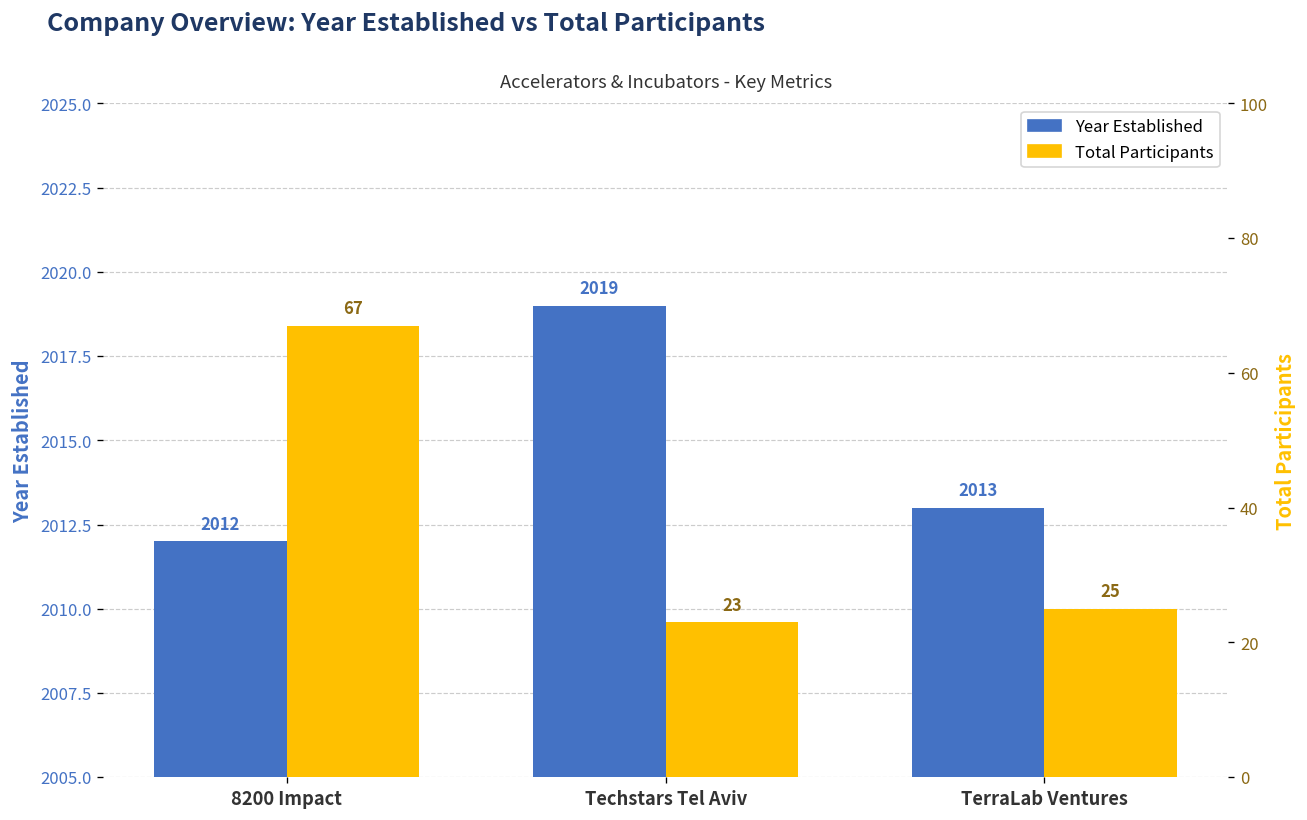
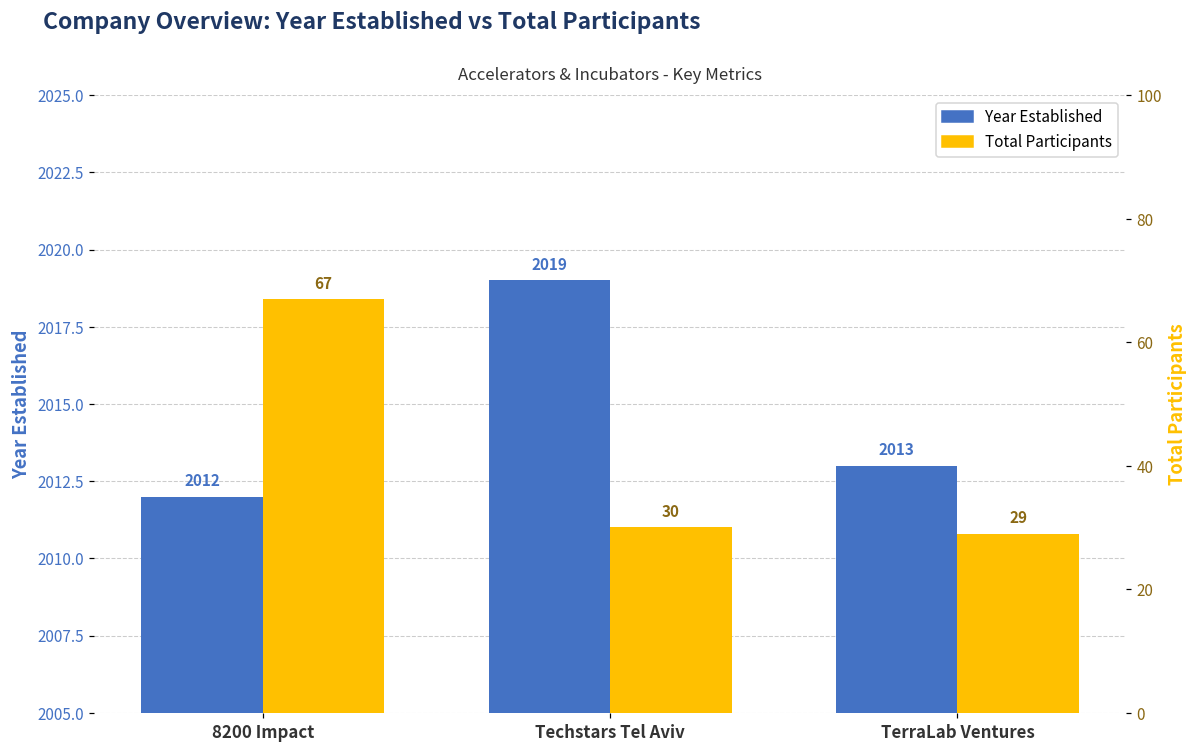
Total Participants, Techstars Tel Aviv: 23 -> 30
Total Participants, TerraLab Ventures: 25 -> 29
